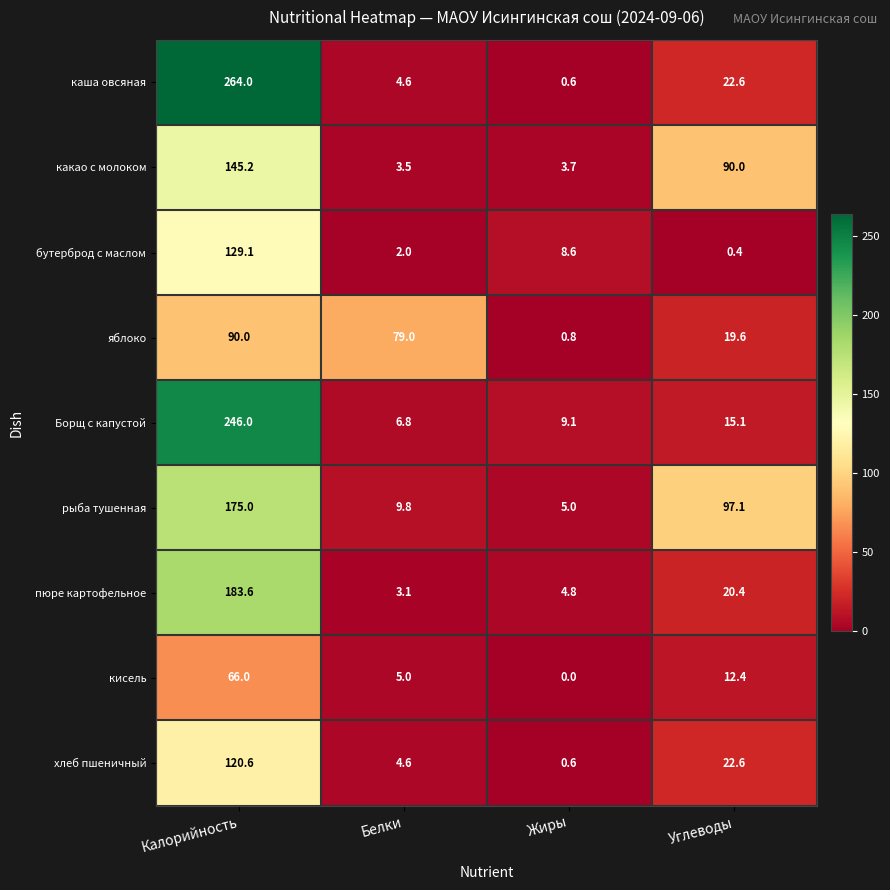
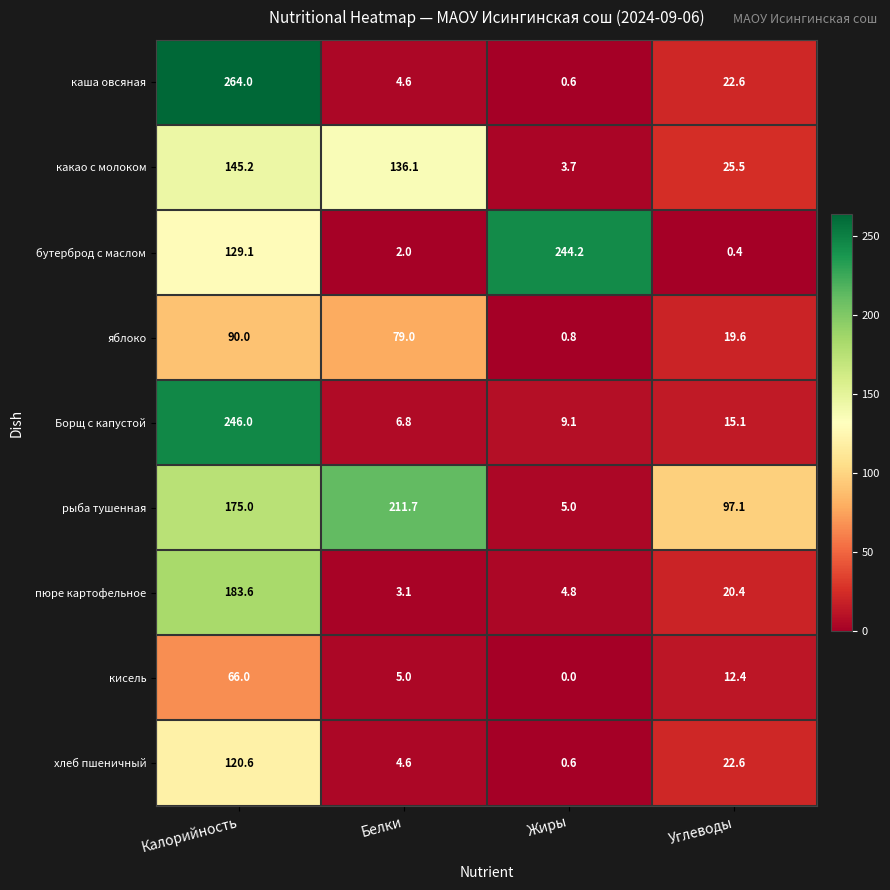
какао с молоком, Белки: 3.5 -> 136.1
какао с молоком, Углеводы: 90.0 -> 25.5
бутерброд с маслом, Жиры: 8.6 -> 244.2
рыба тушенная, Белки: 9.8 -> 211.7
